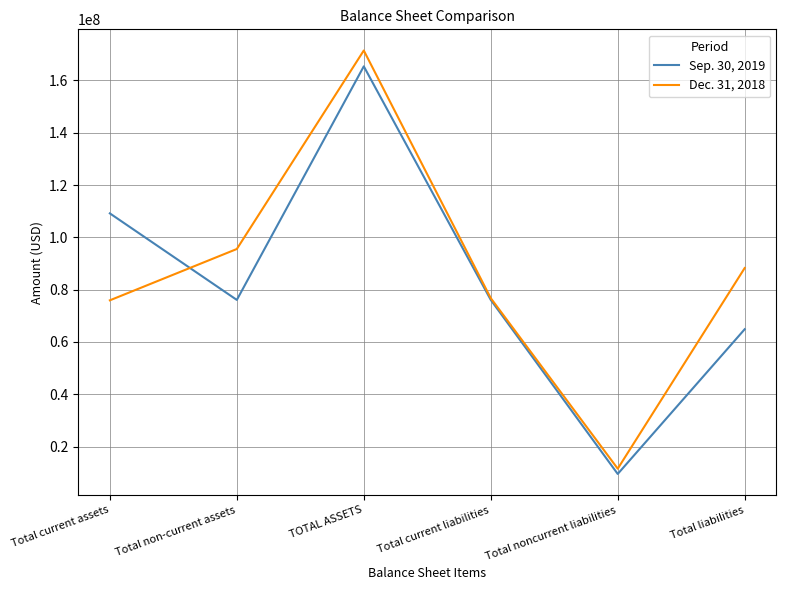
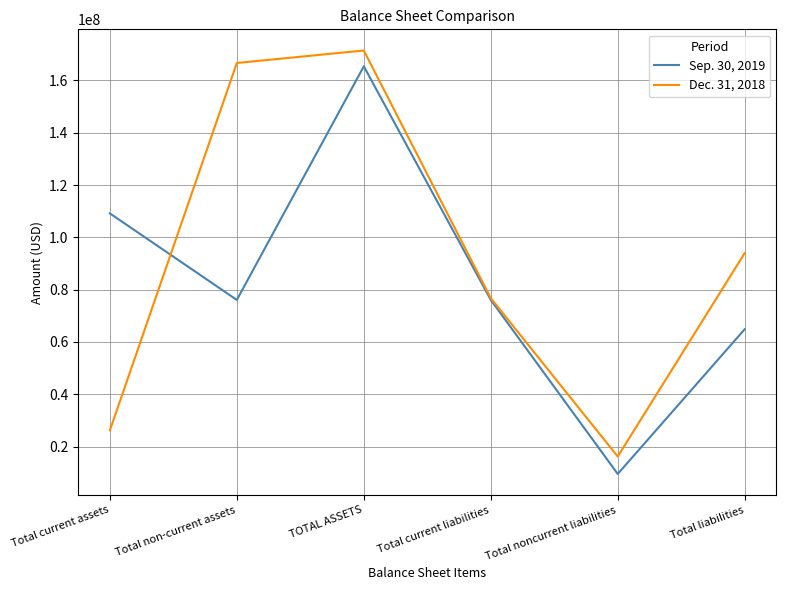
Dec. 31, 2018, Total current assets: 76000000 -> 26000000
Dec. 31, 2018, Total non-current assets: 96000000 -> 167000000
Dec. 31, 2018, Total noncurrent liabilities: 12000000 -> 16000000
Dec. 31, 2018, Total liabilities: 88000000 -> 94000000
